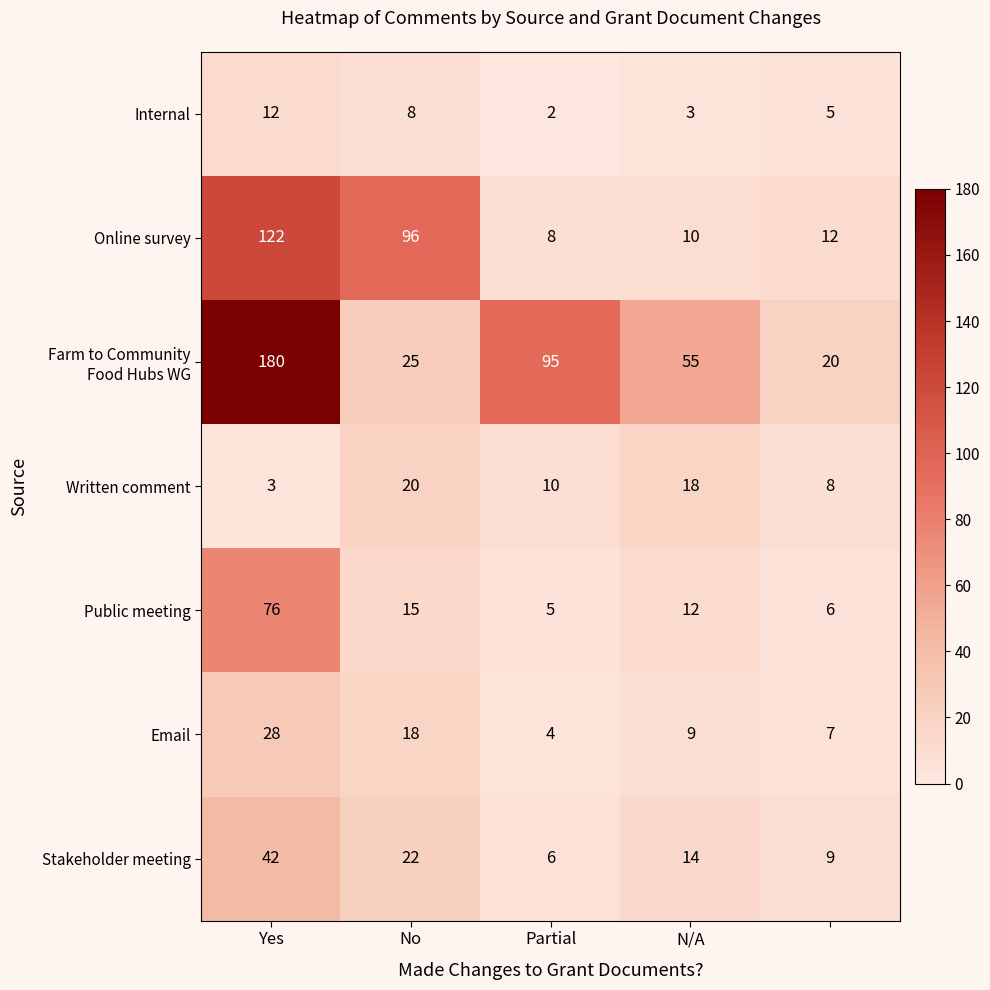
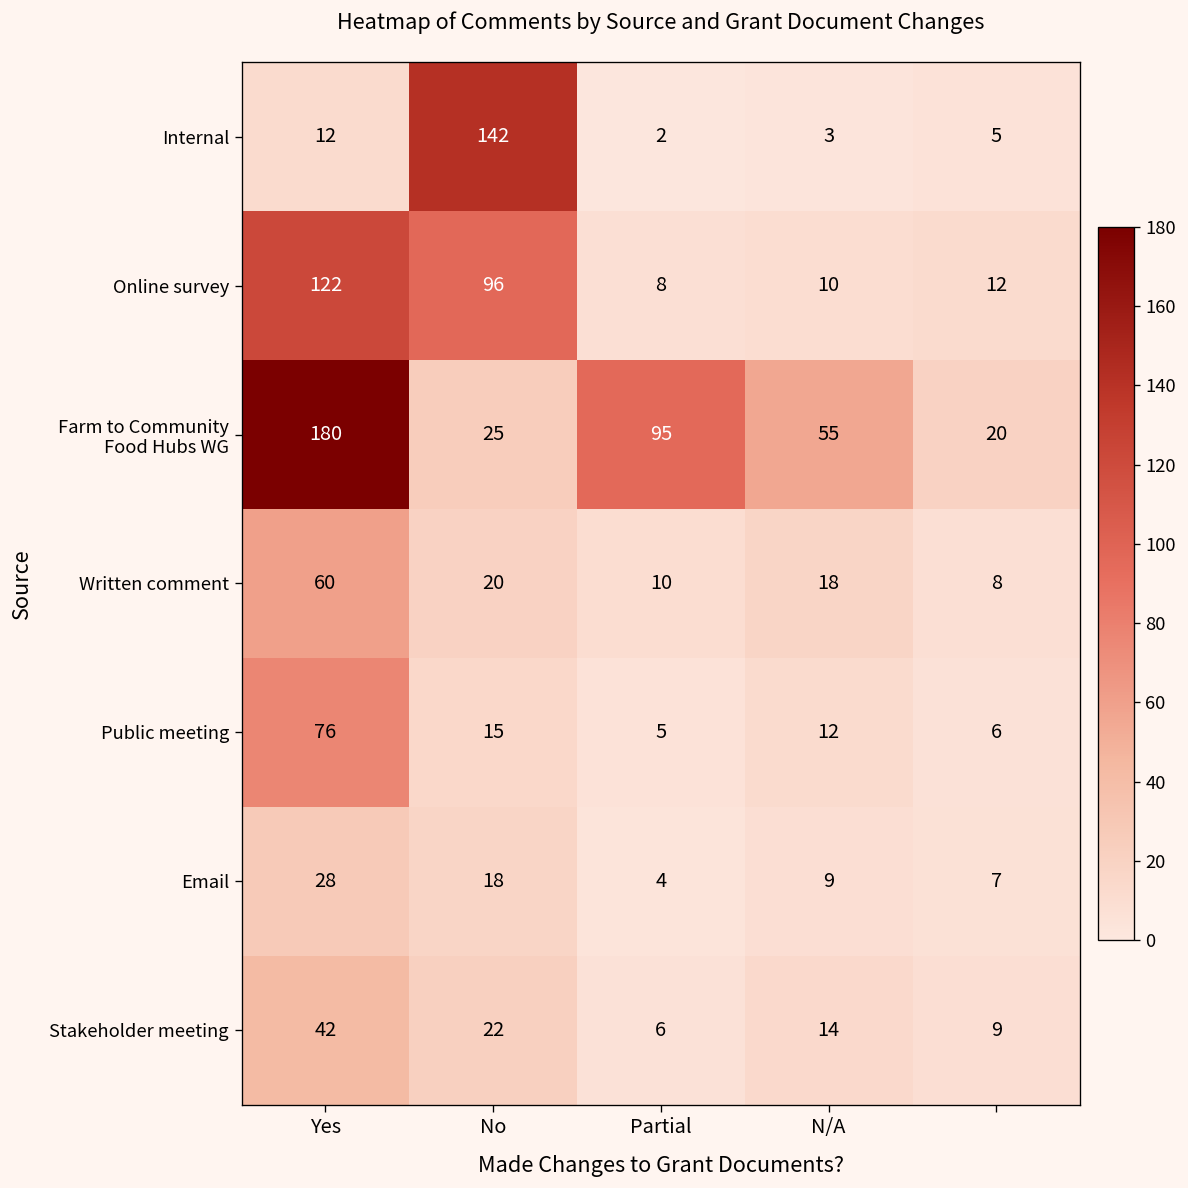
Internal, No: 8 -> 142
Written comment, Yes: 3 -> 60
